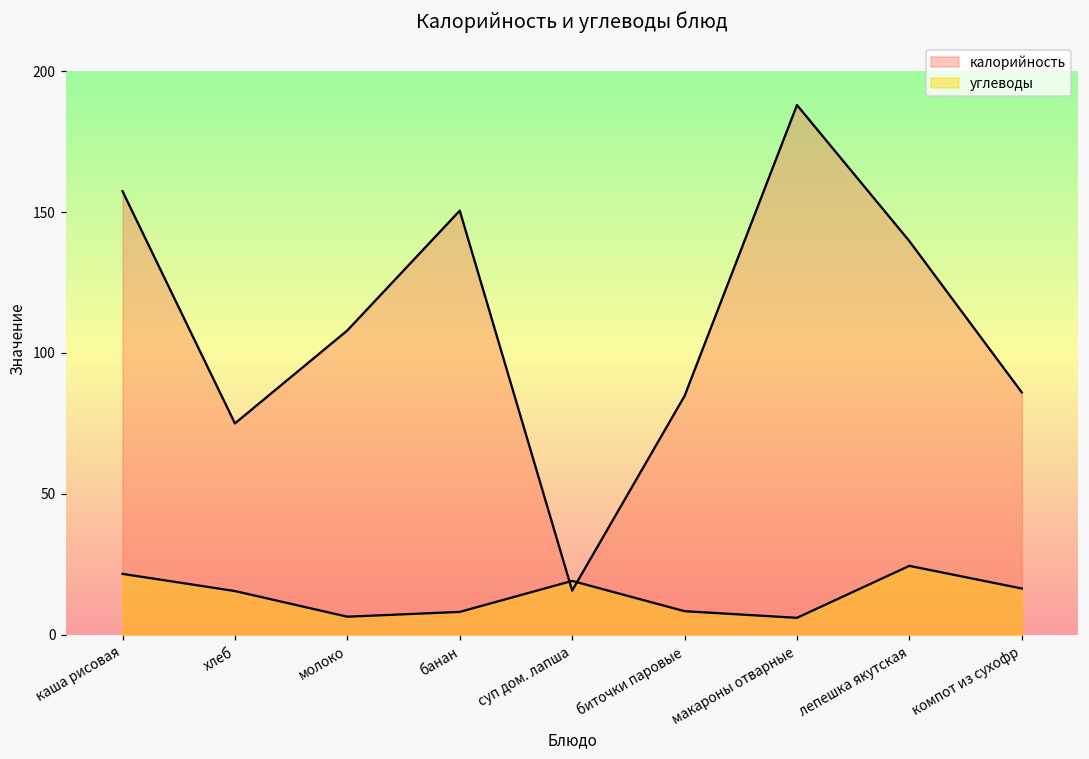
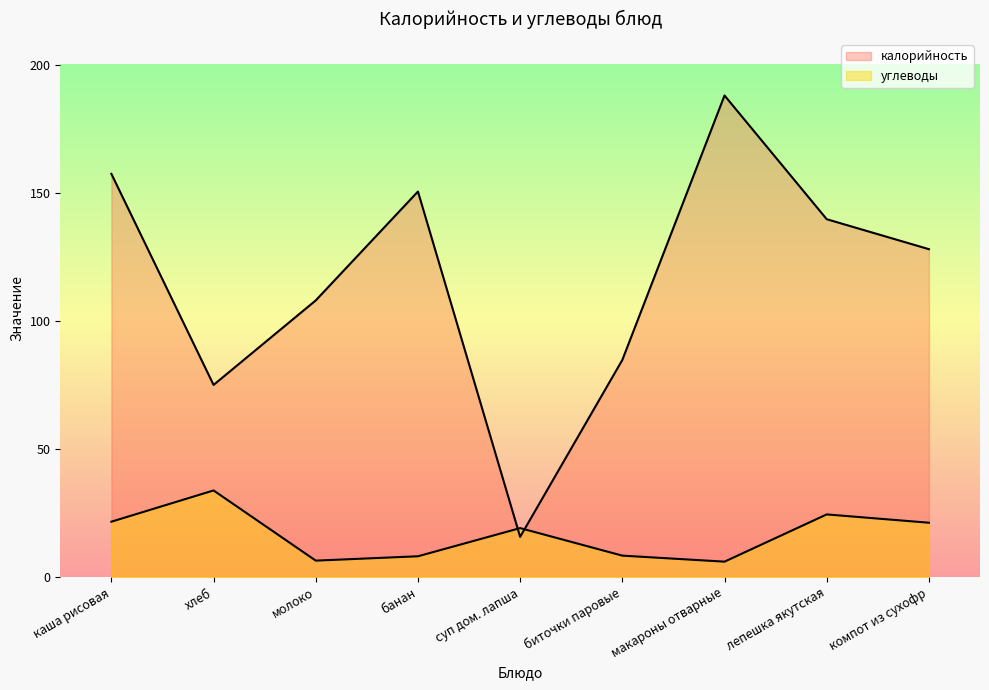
углеводы, хлеб: 16 -> 34
калорийность, компот из сухофр: 86 -> 128
углеводы, компот из сухофр: 16 -> 21
